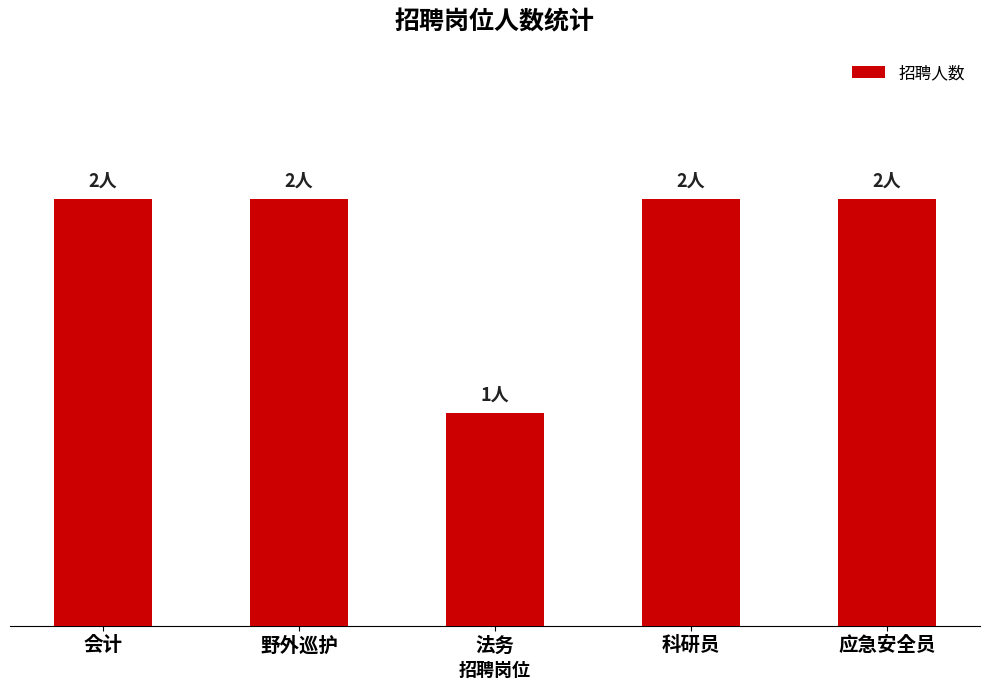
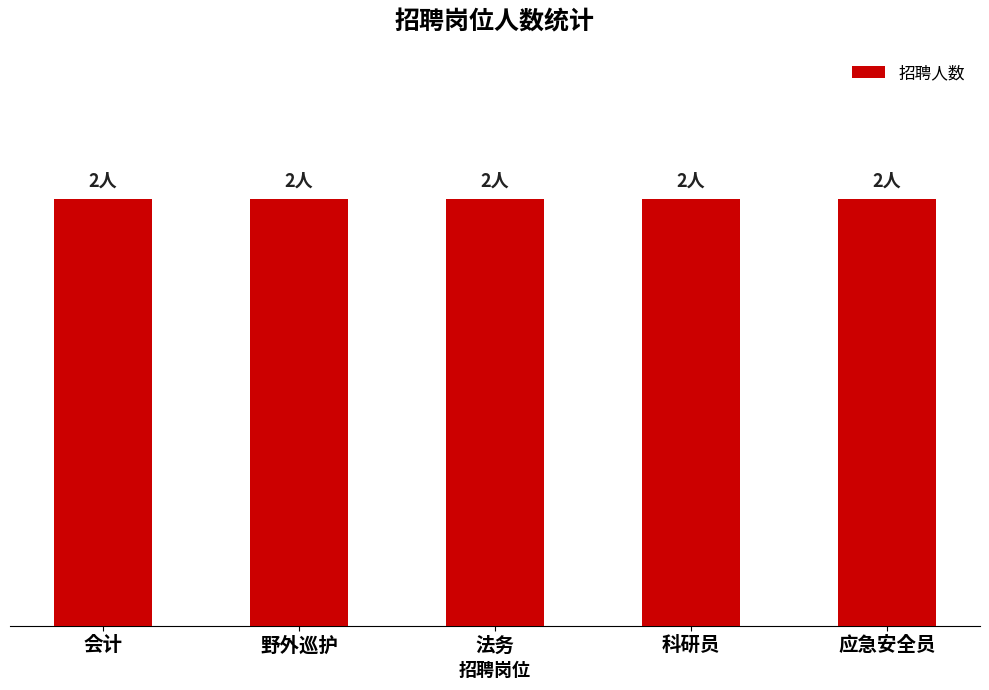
法务: 1人 -> 2人
